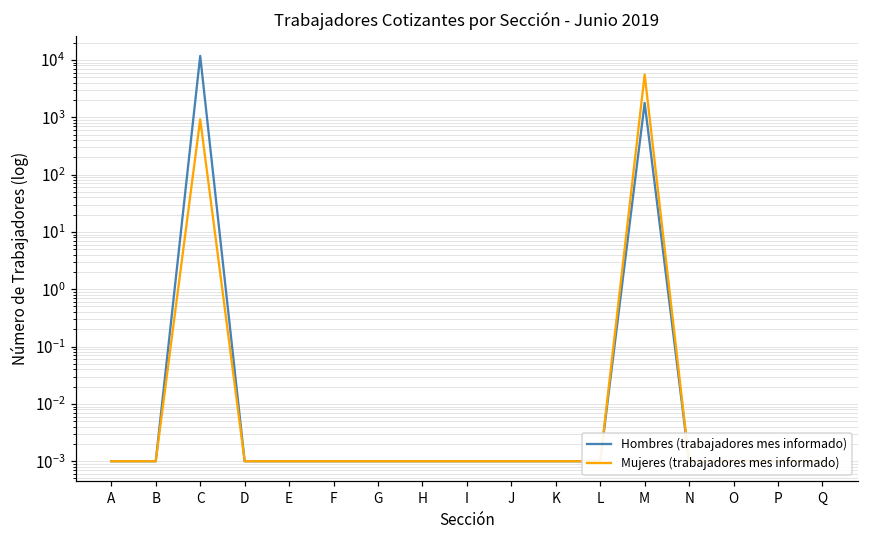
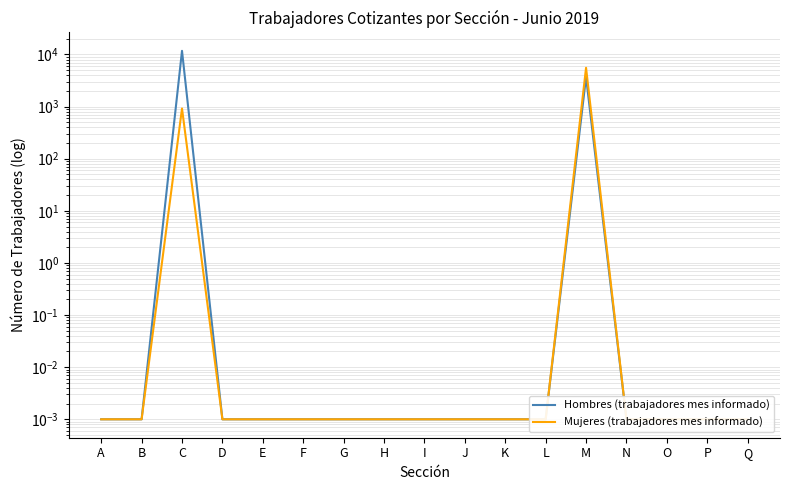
Hombres (trabajadores mes informado), M: 1800 -> 4000
